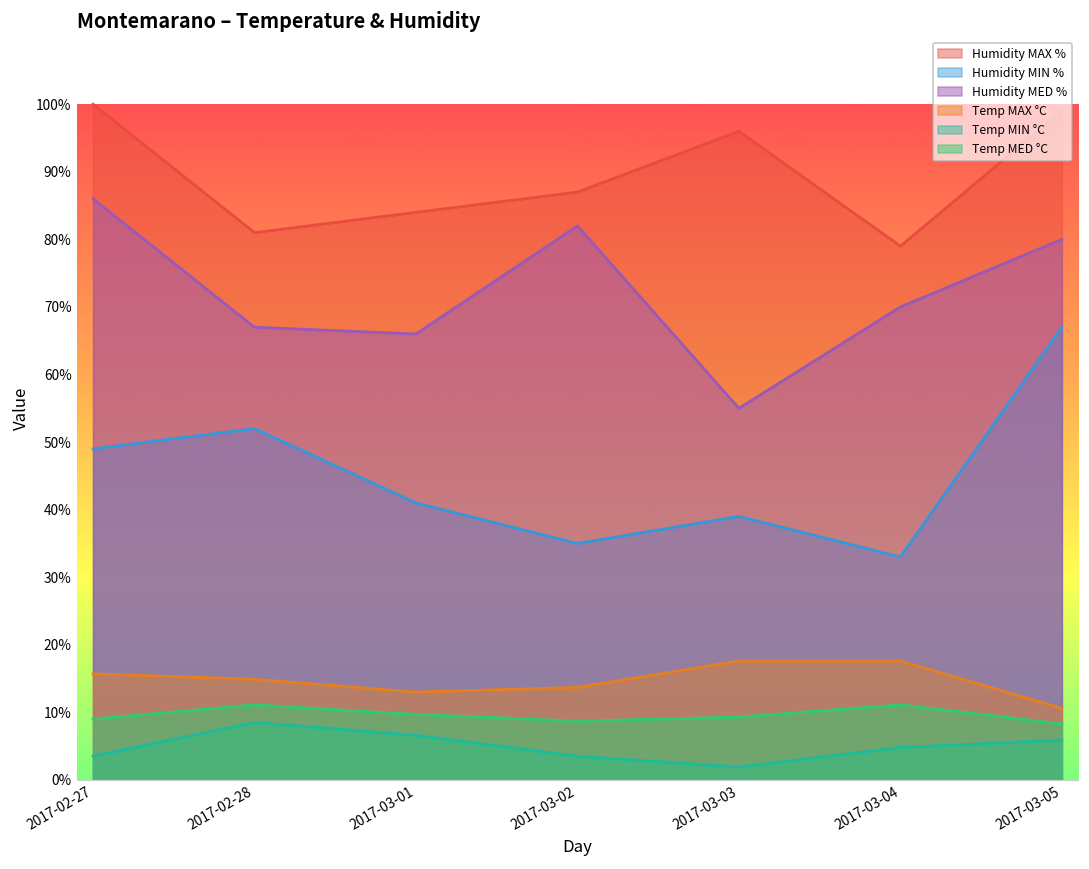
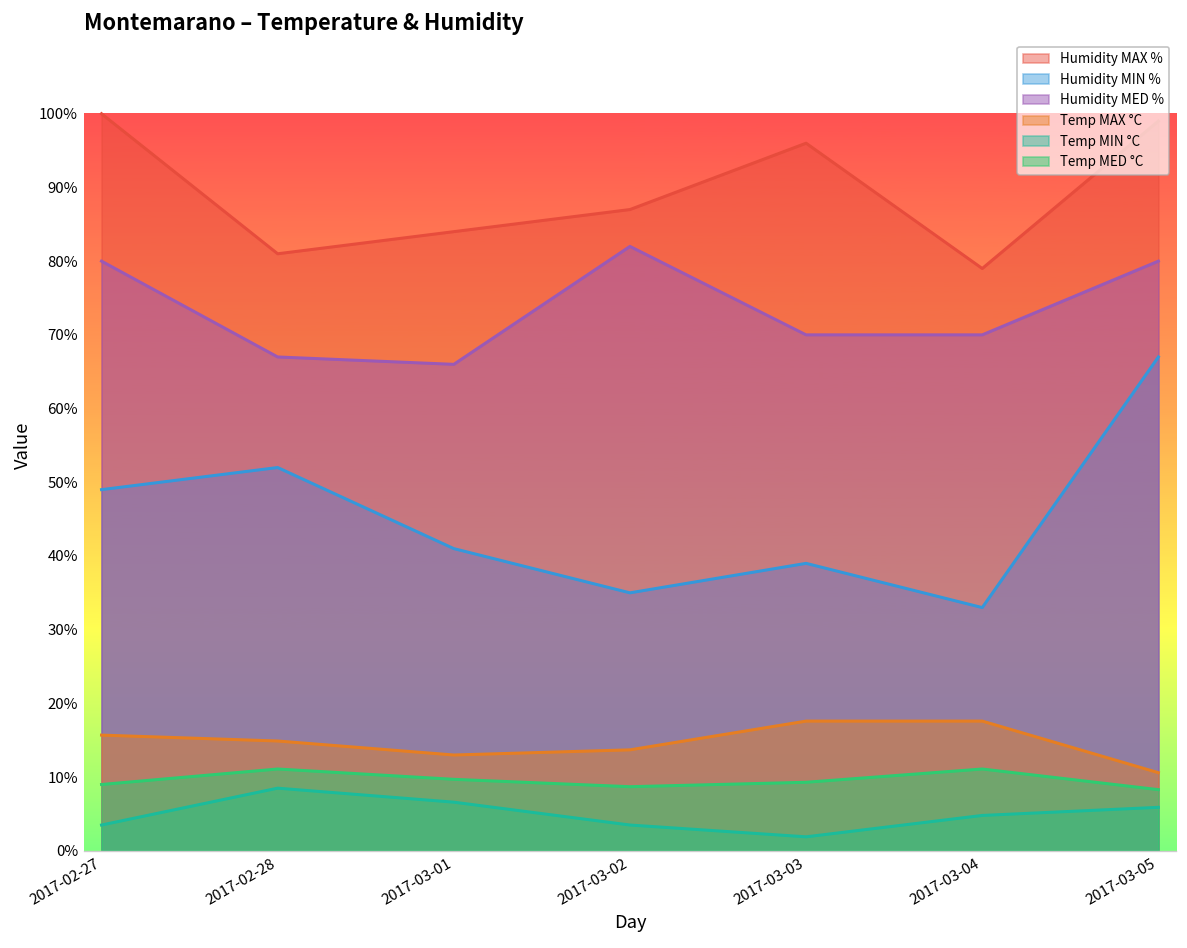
Humidity MED %, 2017-02-27: 86% -> 80%
Humidity MED %, 2017-03-03: 55% -> 70%
